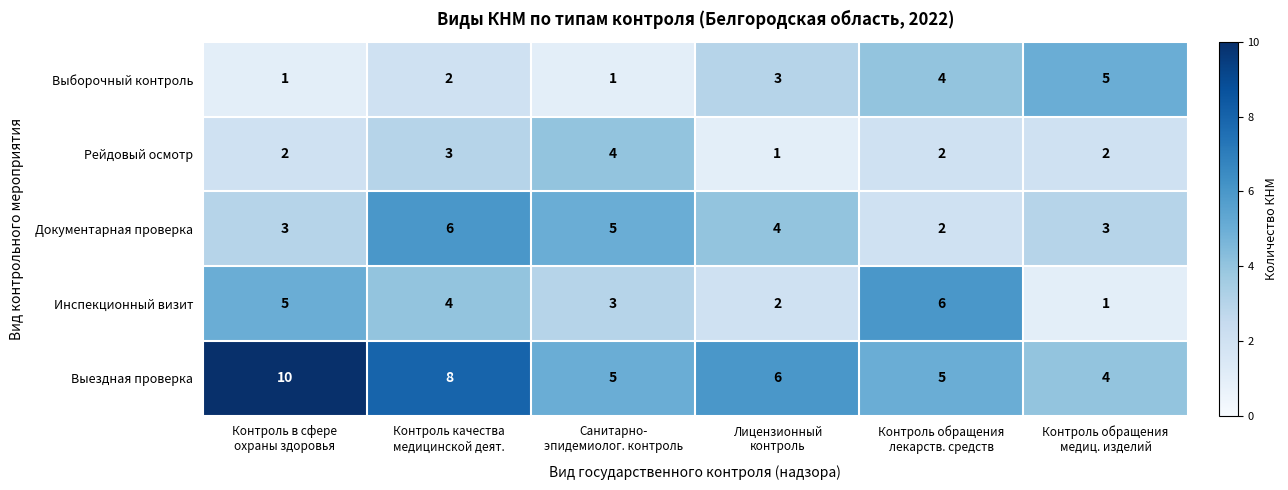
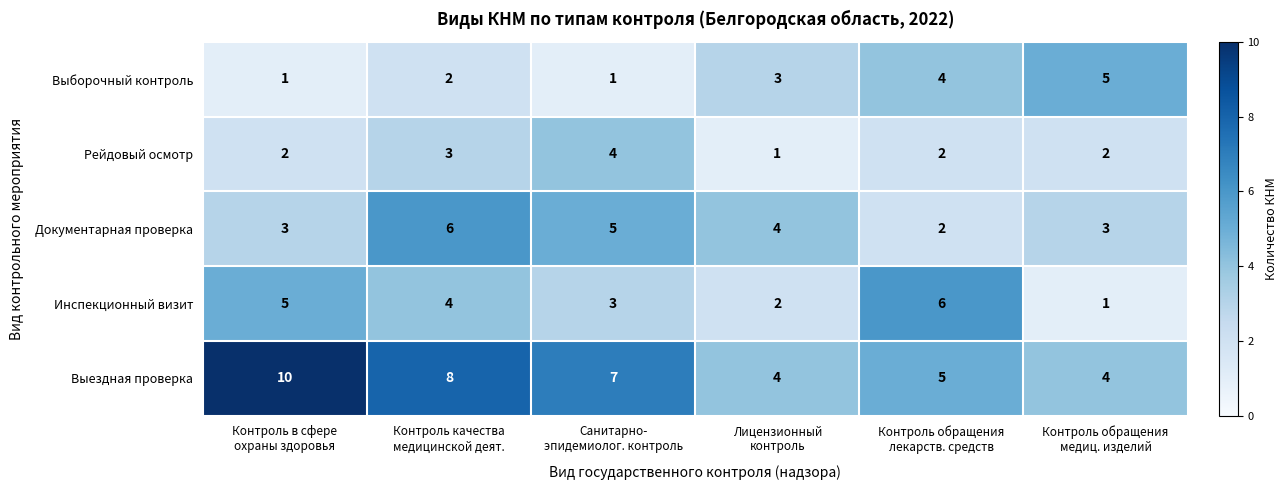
Выездная проверка, Санитарно- эпидемиолог. контроль: 5 -> 7
Выездная проверка, Лицензионный контроль: 6 -> 4
